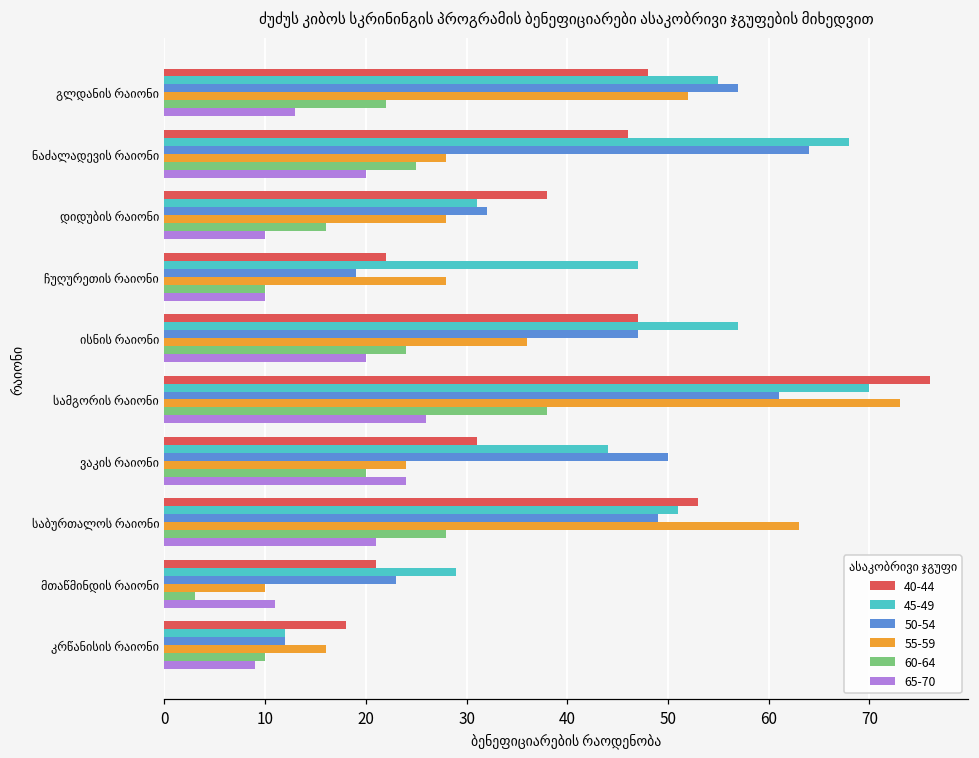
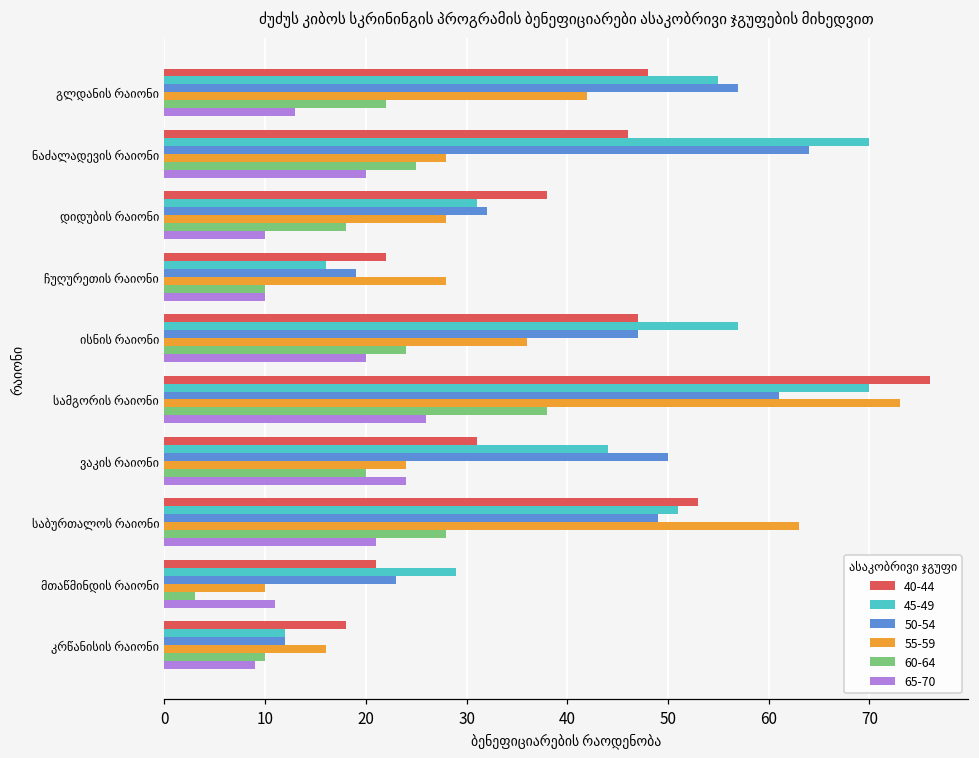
55-59, გლდანის რაიონი: 52 -> 42
45-49, ნაძალადევის რაიონი: 68 -> 70
60-64, დიდუბის რაიონი: 16 -> 18
45-49, ჩუღურეთის რაიონი: 47 -> 16
